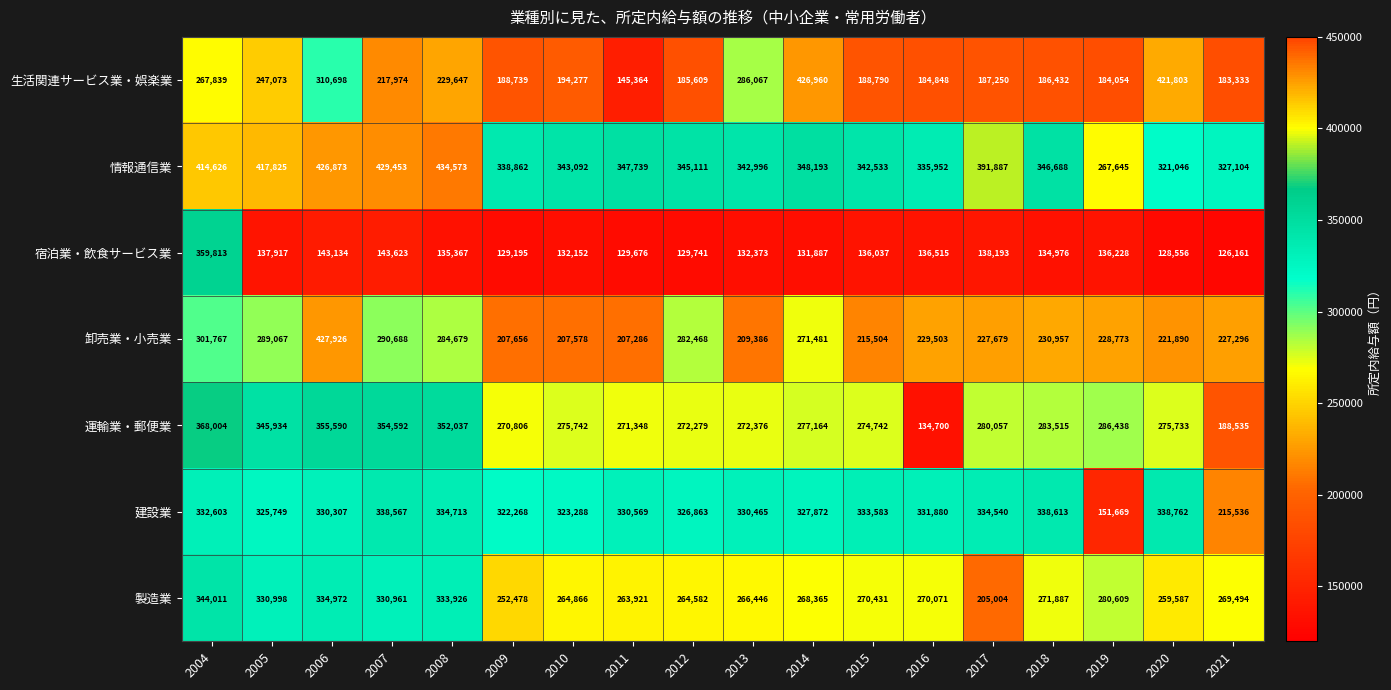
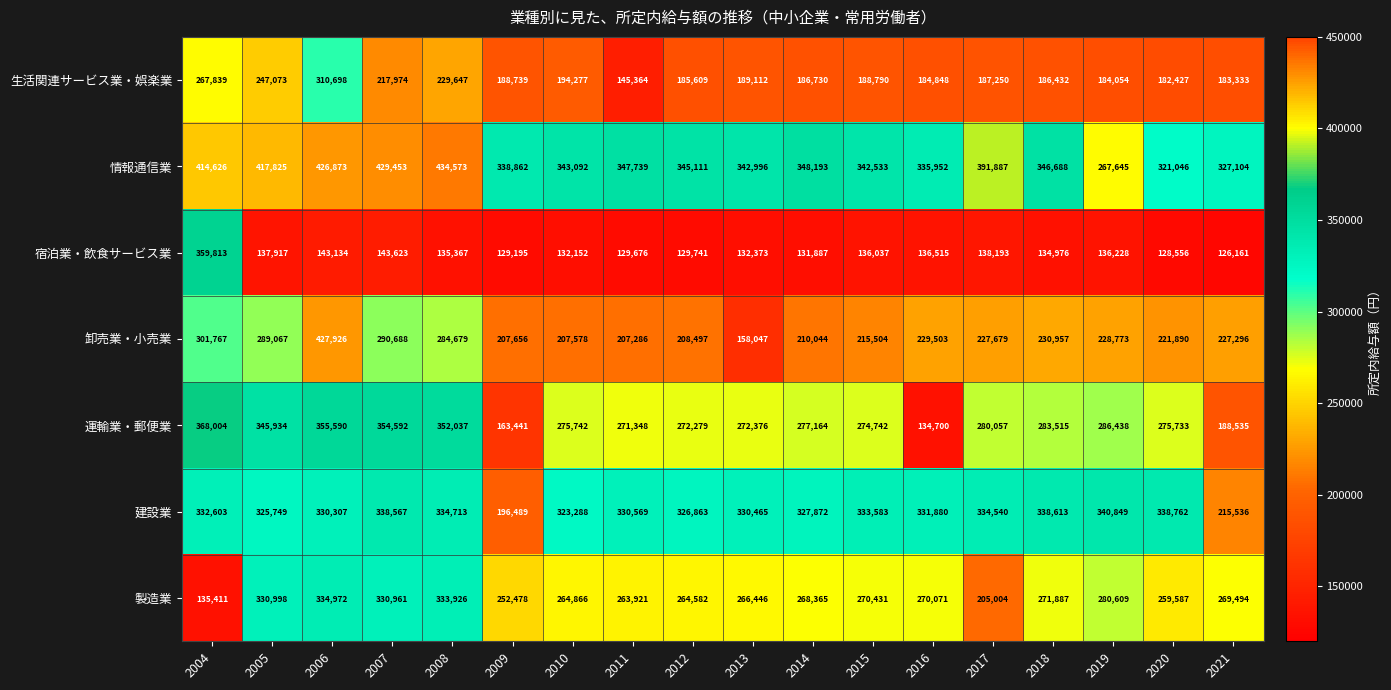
生活関連サービス業・娯楽業, 2013: 286,067 -> 189,112
生活関連サービス業・娯楽業, 2014: 426,960 -> 186,730
生活関連サービス業・娯楽業, 2020: 421,803 -> 182,427
卸売業・小売業, 2012: 282,468 -> 208,497
卸売業・小売業, 2013: 209,386 -> 158,047
卸売業・小売業, 2014: 271,481 -> 210,044
運輸業・郵便業, 2009: 270,806 -> 163,441
建設業, 2009: 322,268 -> 196,489
建設業, 2019: 151,669 -> 340,849
製造業, 2004: 344,011 -> 135,411
